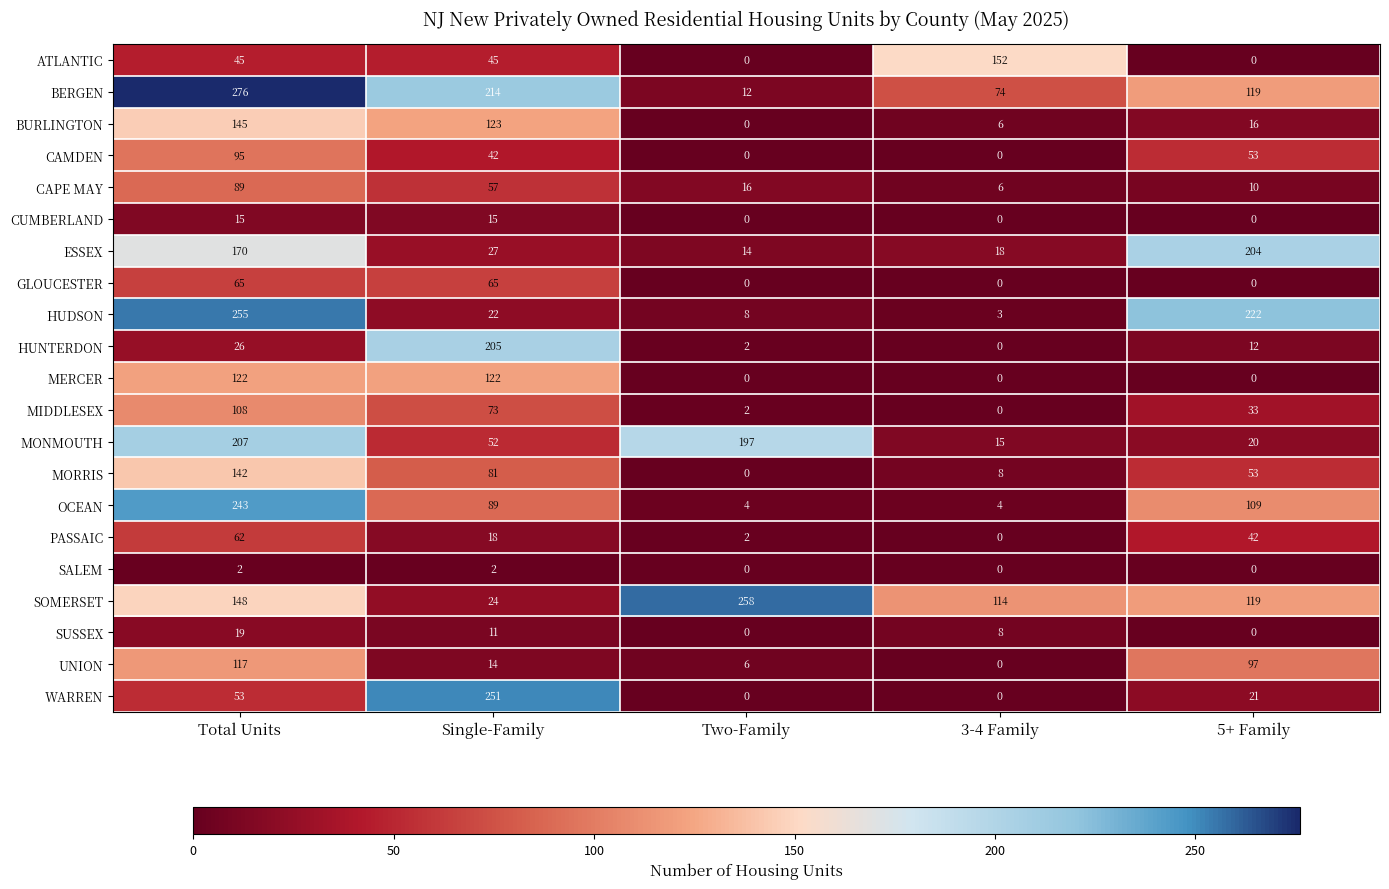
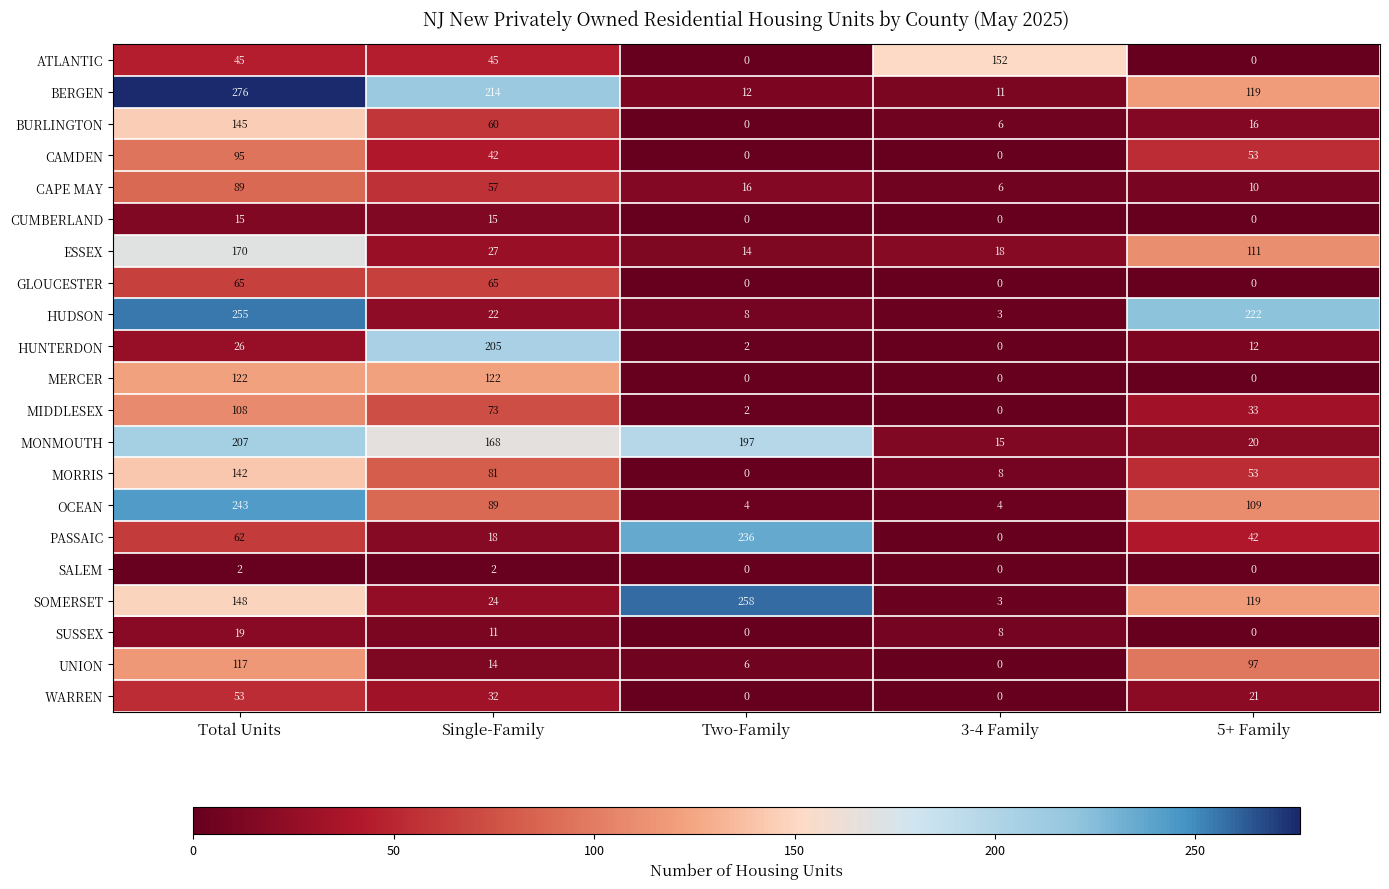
BERGEN, 3-4 Family: 74 -> 11
BURLINGTON, Single-Family: 123 -> 60
ESSEX, 5+ Family: 204 -> 111
MONMOUTH, Single-Family: 52 -> 168
PASSAIC, Two-Family: 2 -> 236
SOMERSET, 3-4 Family: 114 -> 3
WARREN, Single-Family: 251 -> 32
